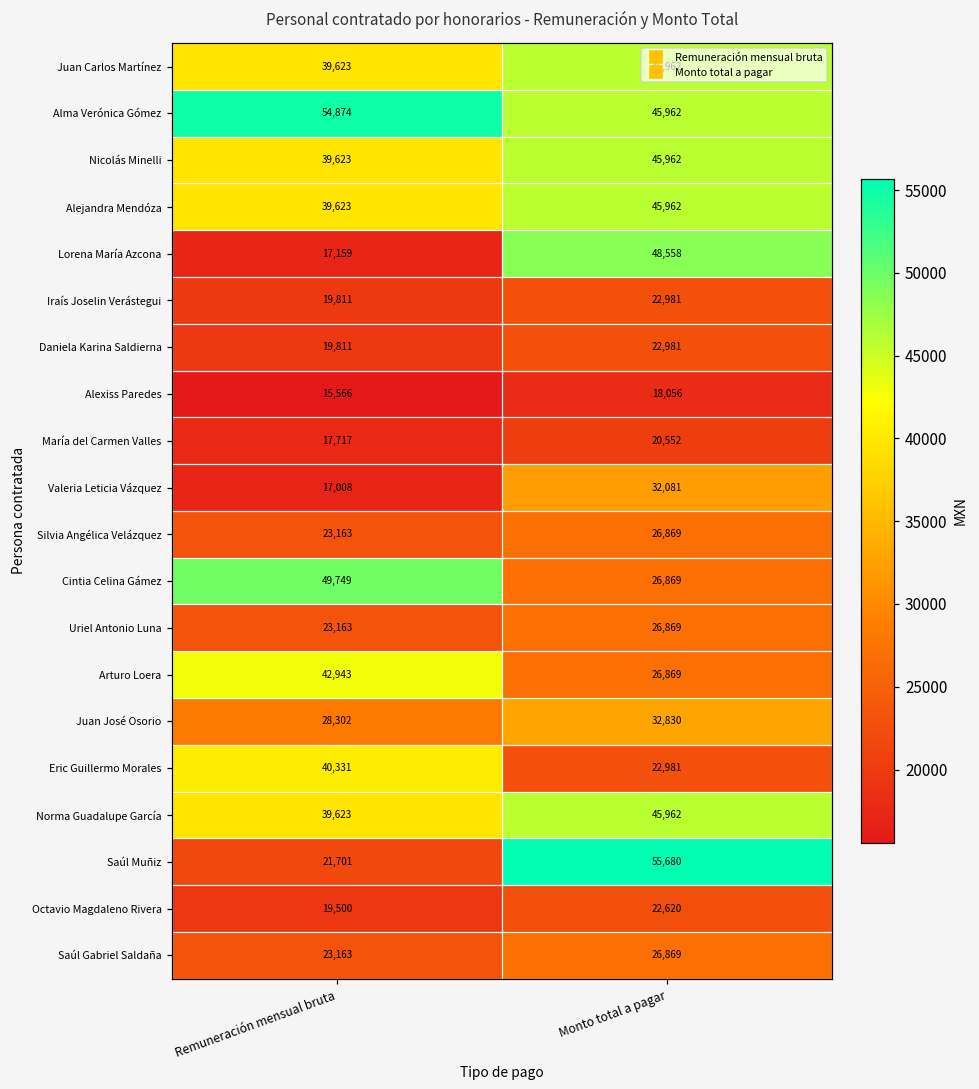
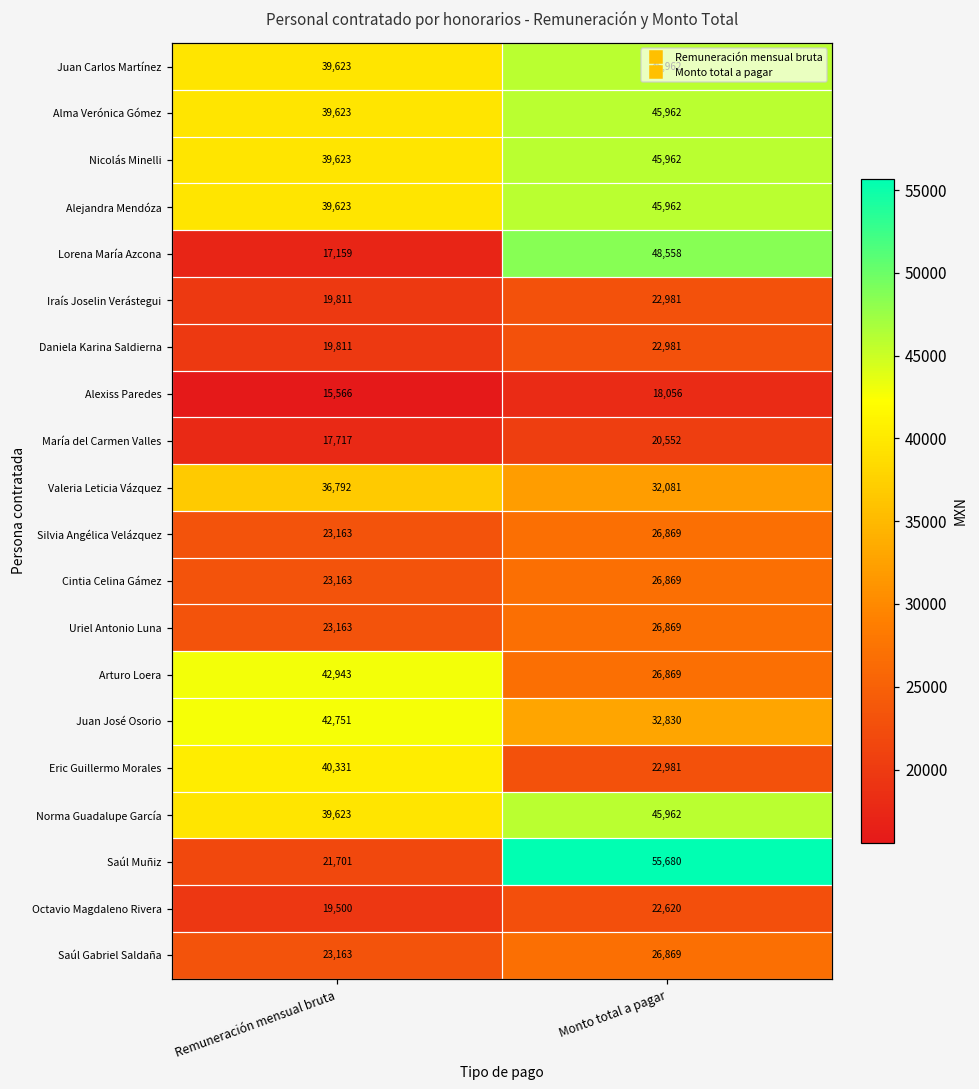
Alma Verónica Gómez, Remuneración mensual bruta: 54,874 -> 39,623
Valeria Leticia Vázquez, Remuneración mensual bruta: 17,008 -> 36,792
Cintia Celina Gámez, Remuneración mensual bruta: 49,749 -> 23,163
Juan José Osorio, Remuneración mensual bruta: 28,302 -> 42,751
